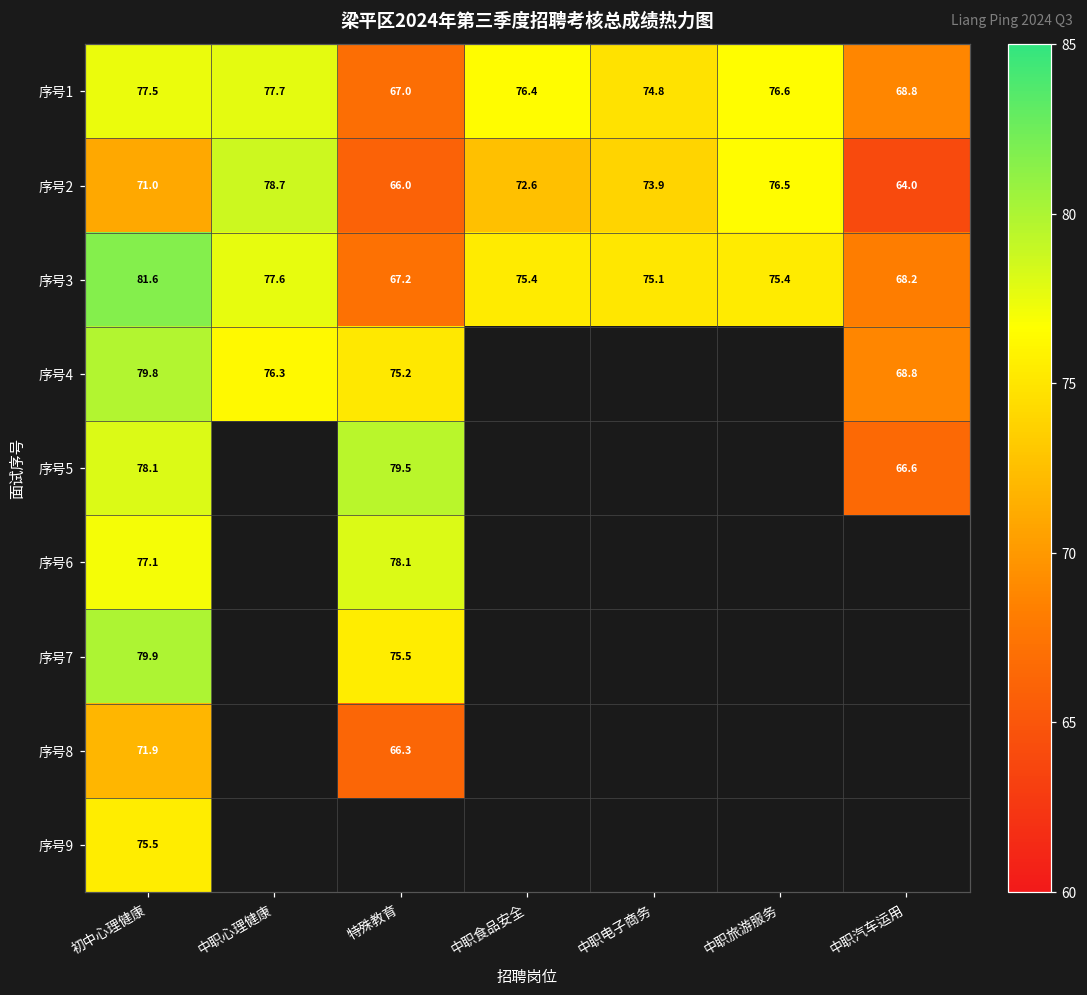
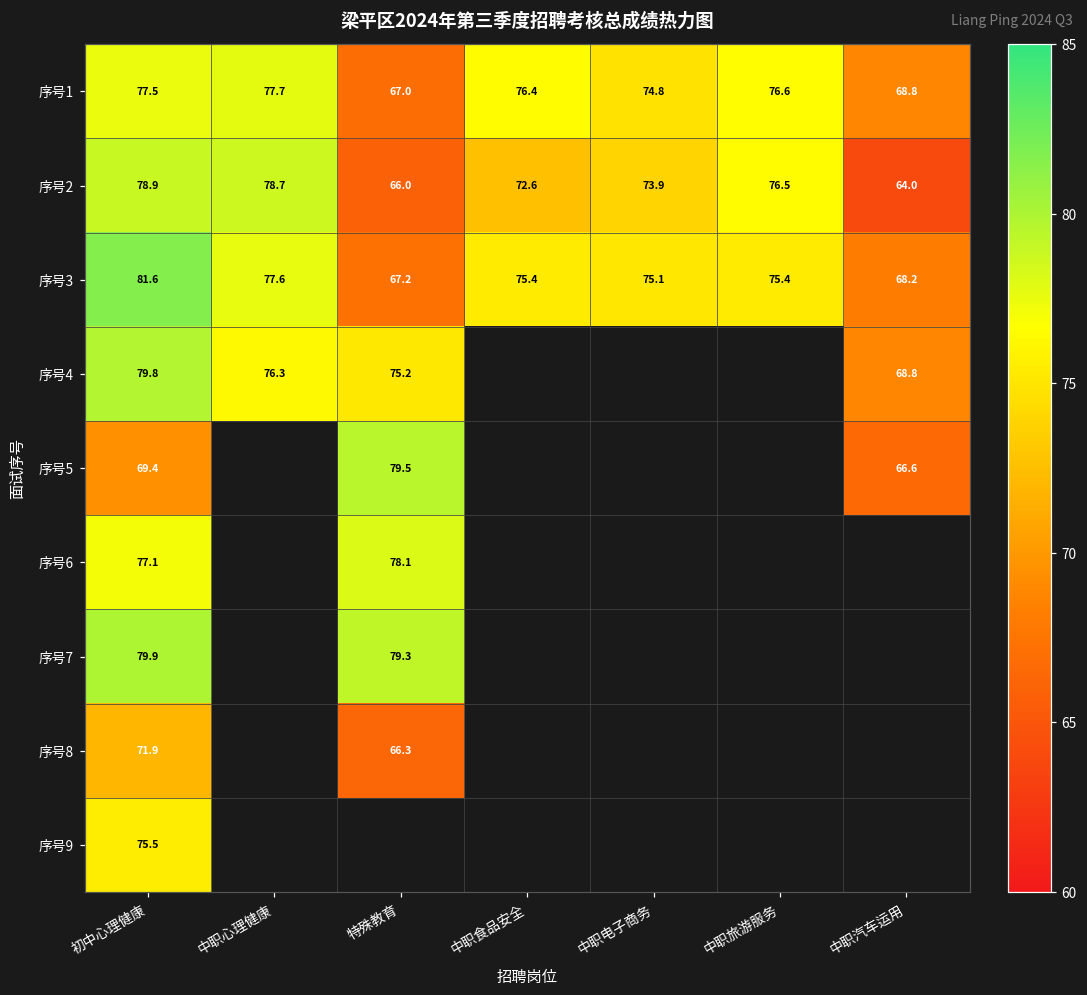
序号2, 初中心理健康: 71.0 -> 78.9
序号5, 初中心理健康: 78.1 -> 69.4
序号7, 特殊教育: 75.5 -> 79.3
